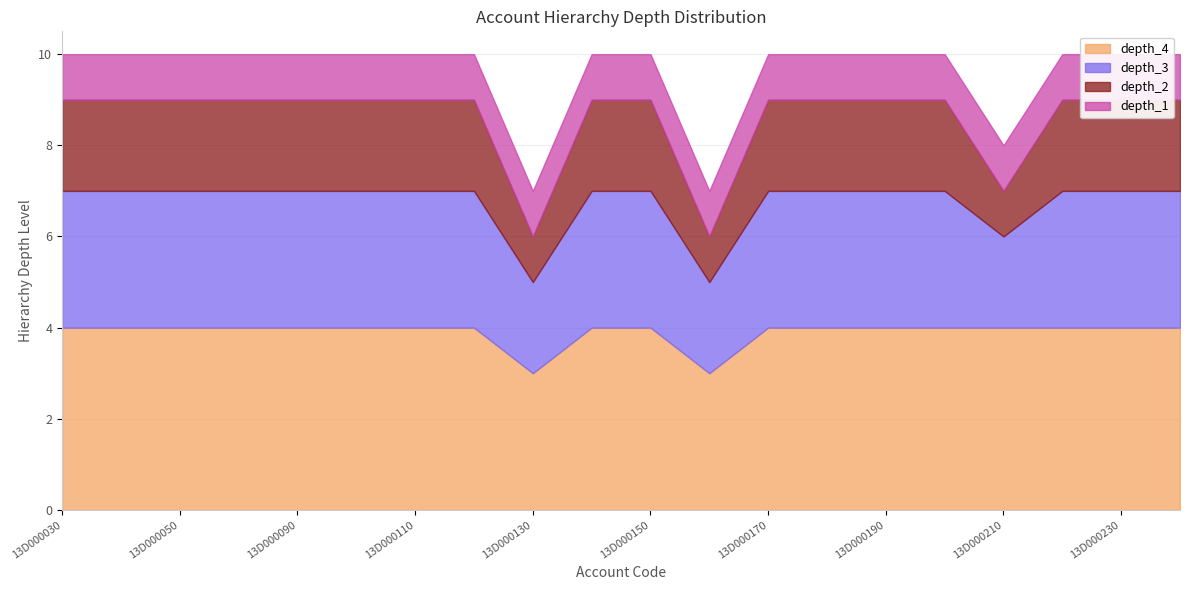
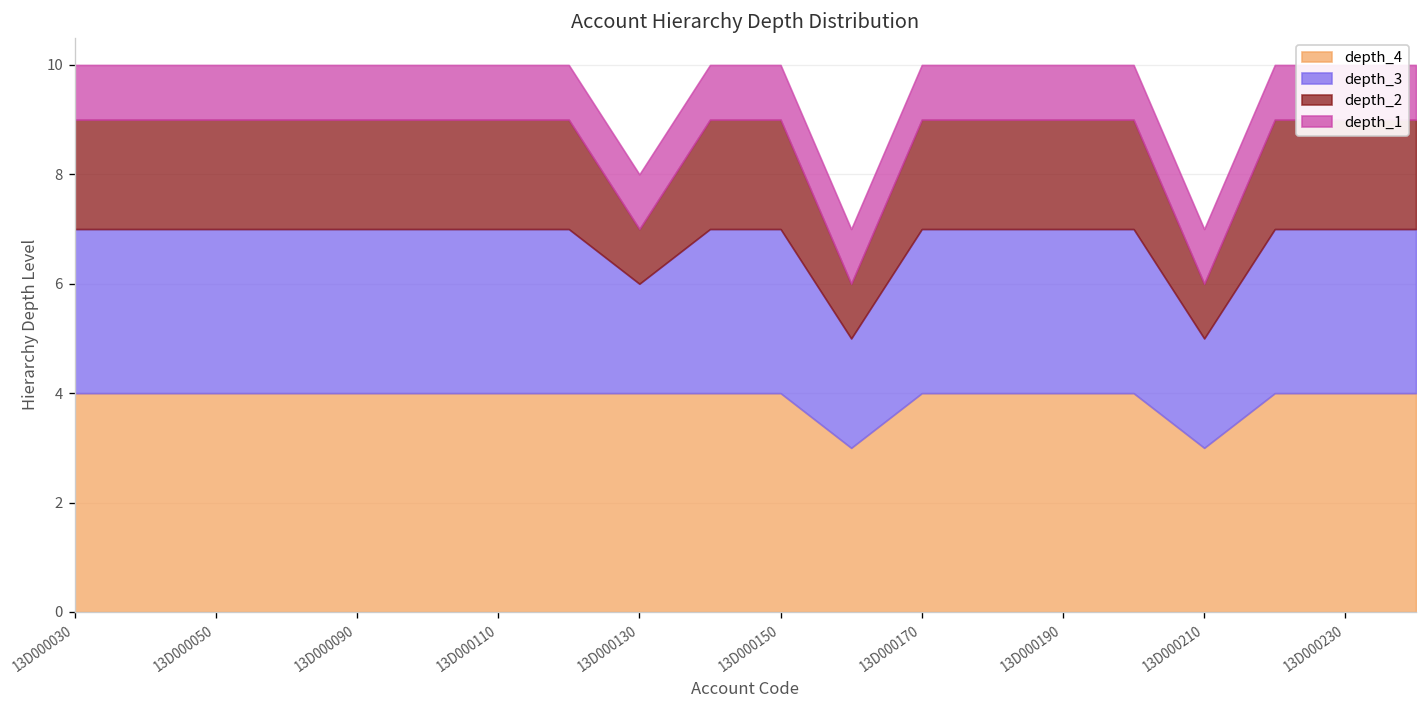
depth_4, 13D000130: 3 -> 4
depth_4, 13D000210: 4 -> 3
